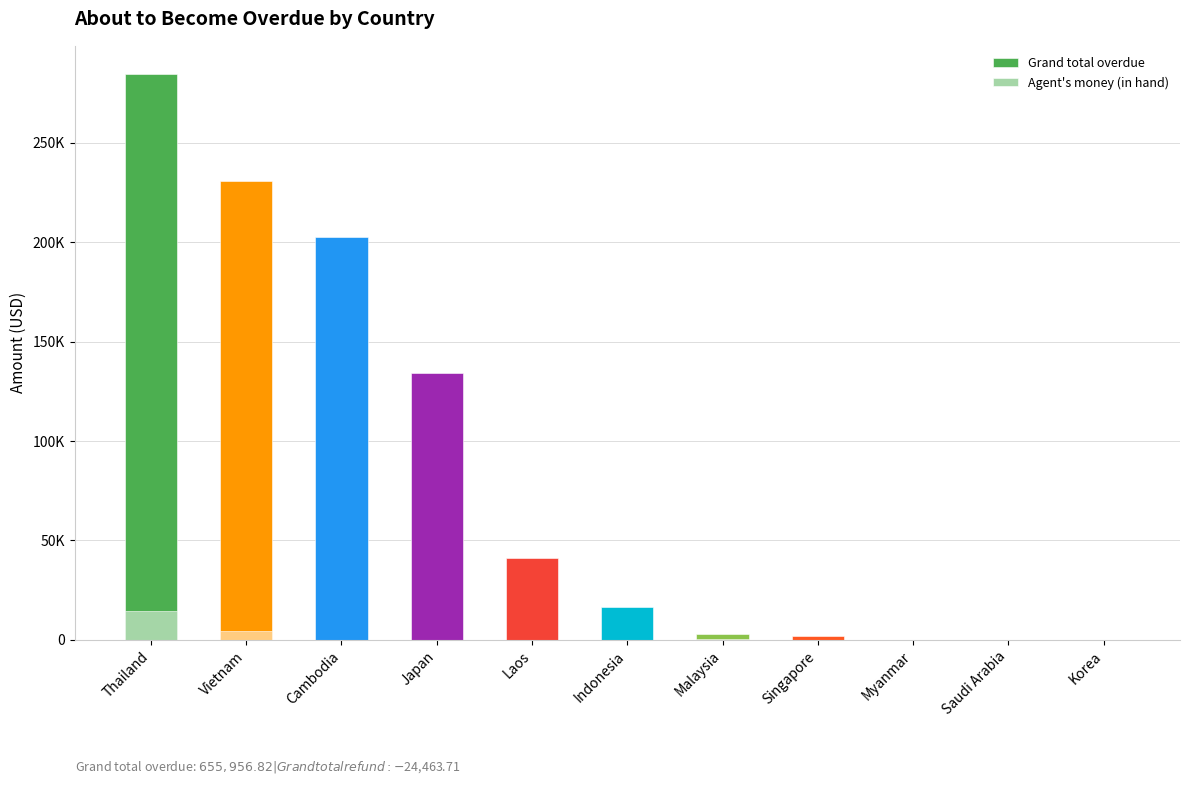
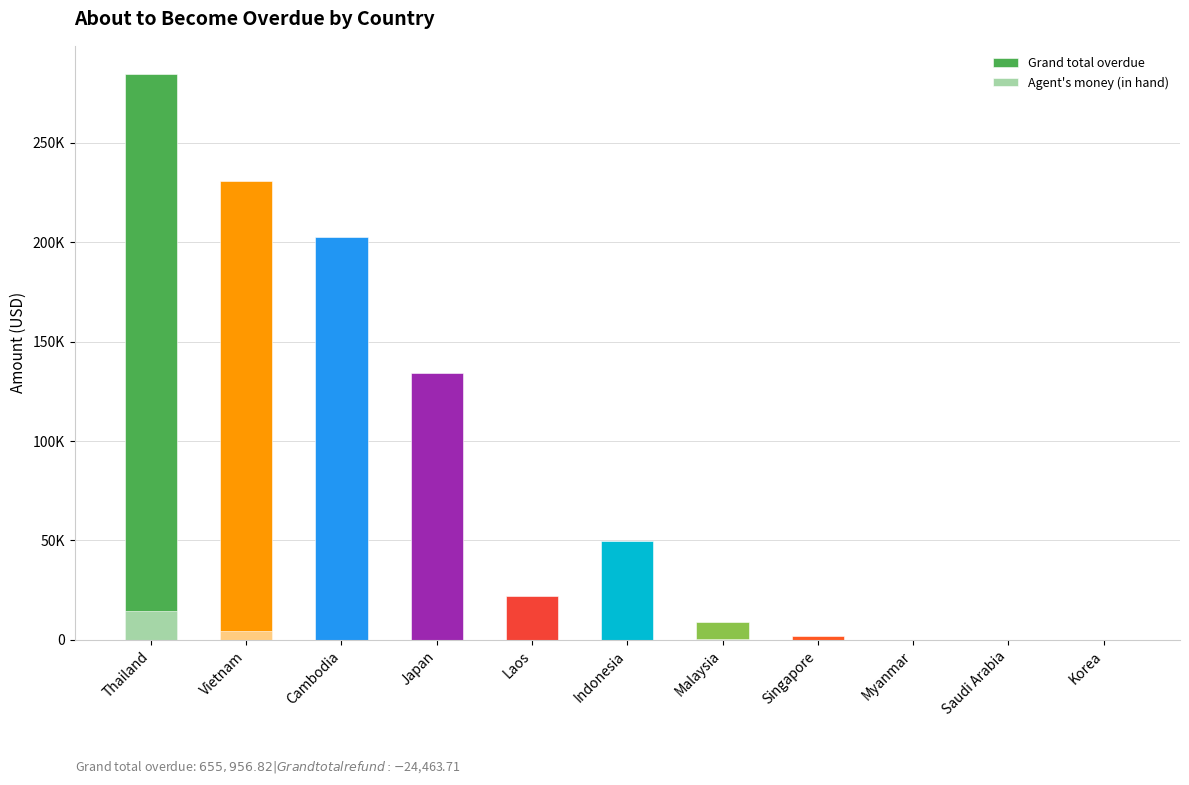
Grand total overdue, Laos: 41000 -> 22000
Grand total overdue, Indonesia: 17000 -> 50000
Grand total overdue, Malaysia: 3000 -> 9000
